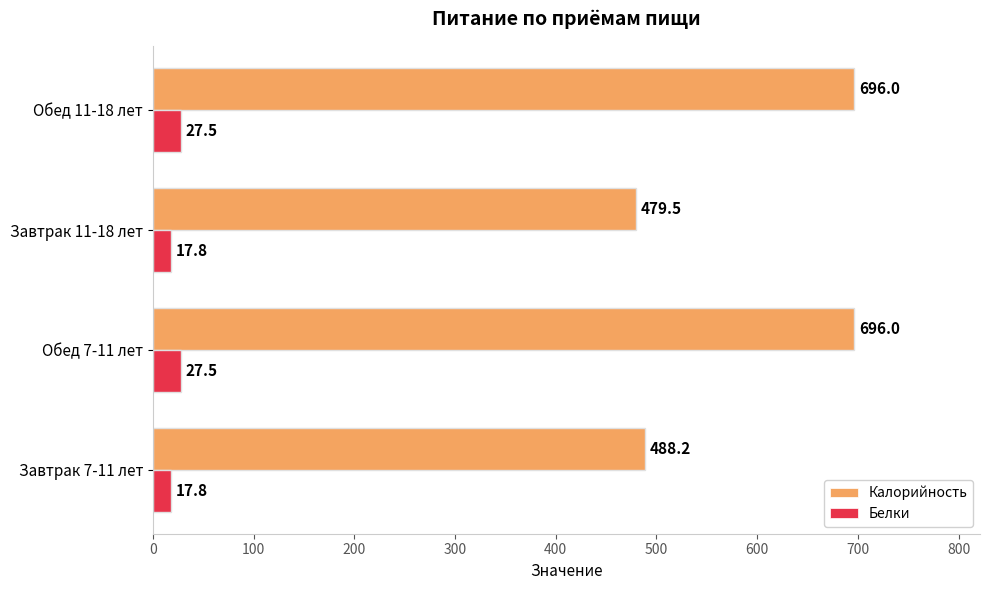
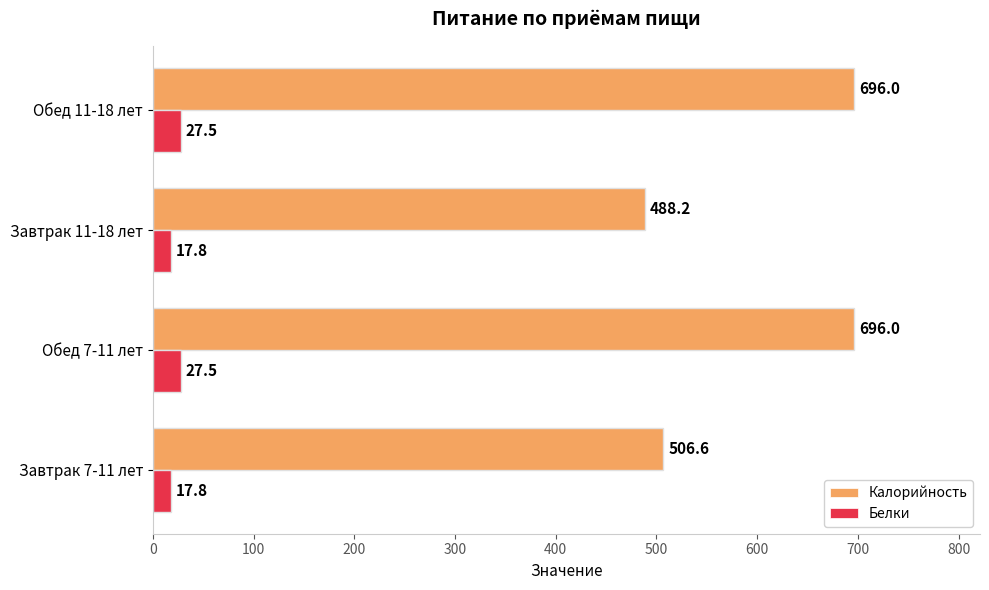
Калорийность, Завтрак 11-18 лет: 479.5 -> 488.2
Калорийность, Завтрак 7-11 лет: 488.2 -> 506.6
